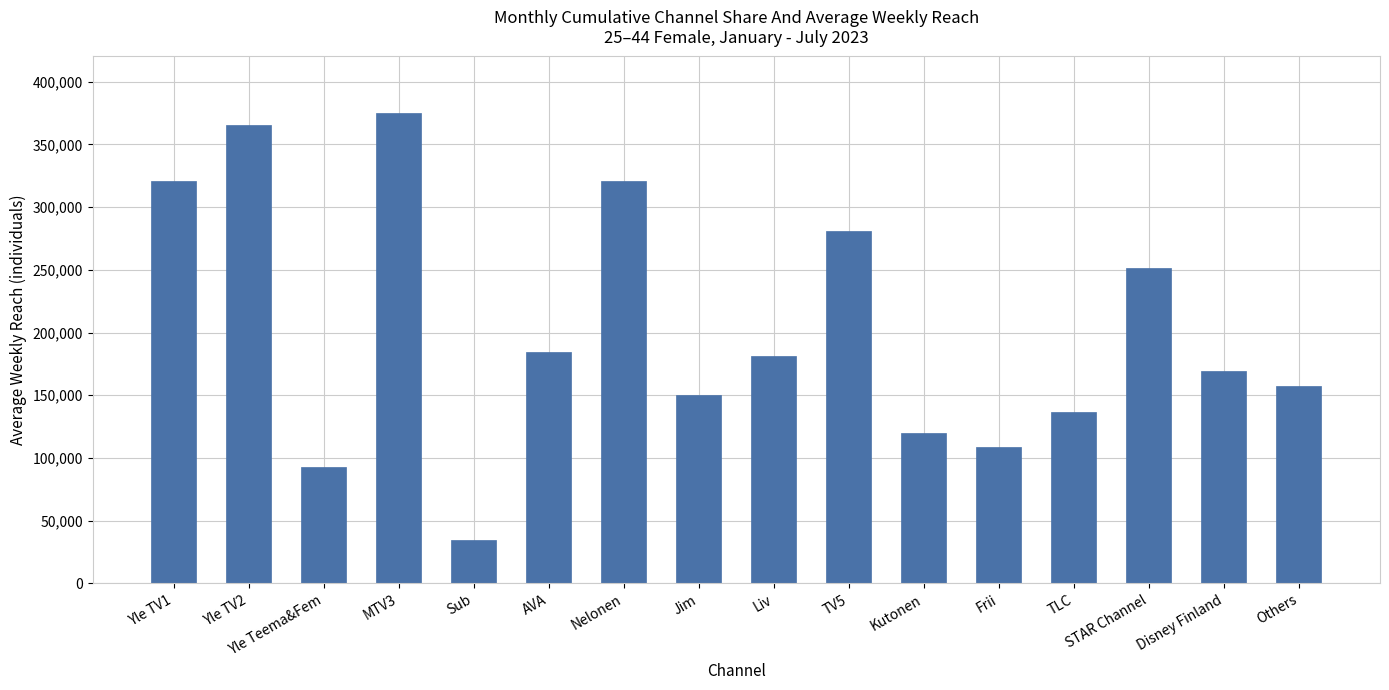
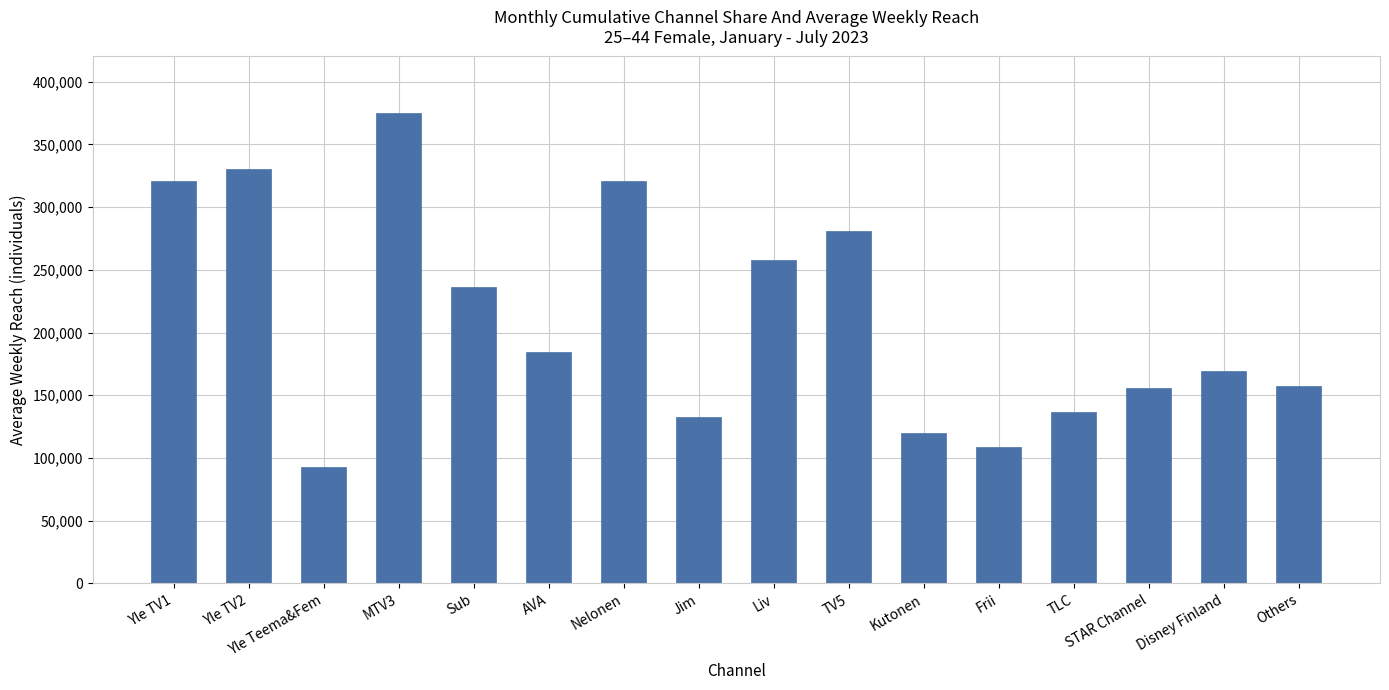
Yle TV2: 366,000 -> 330,000
Sub: 35,000 -> 236,000
Jim: 150,000 -> 133,000
Liv: 181,000 -> 258,000
STAR Channel: 251,000 -> 156,000
